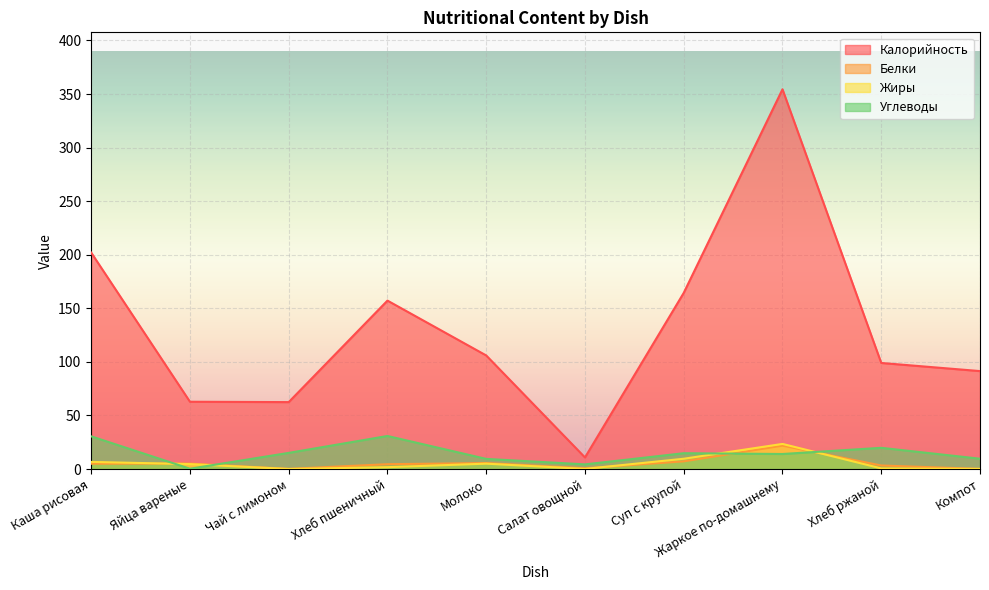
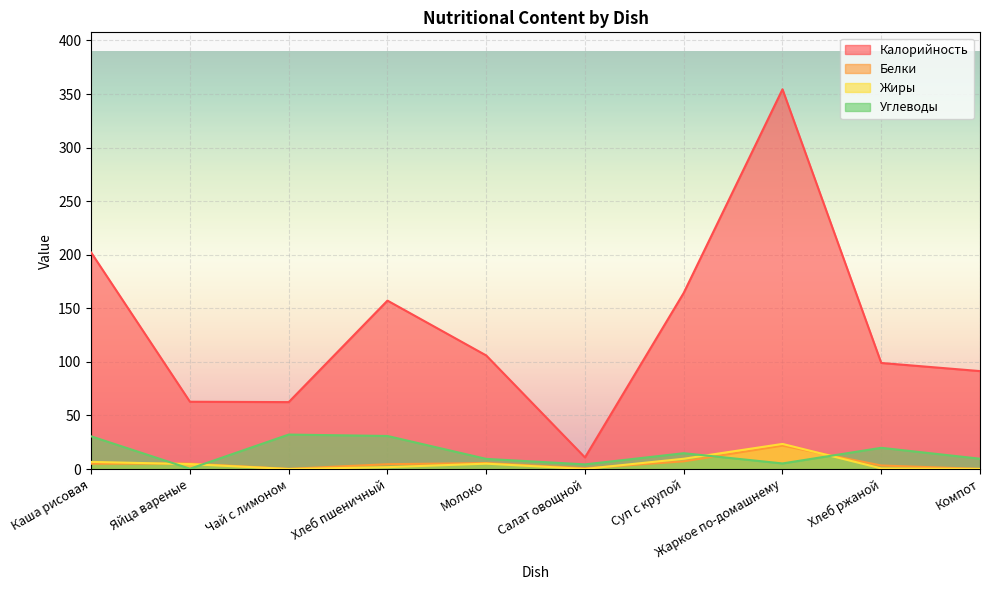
Углеводы, Чай с лимоном: 15 -> 32
Углеводы, Жаркое по-домашнему: 14 -> 5
